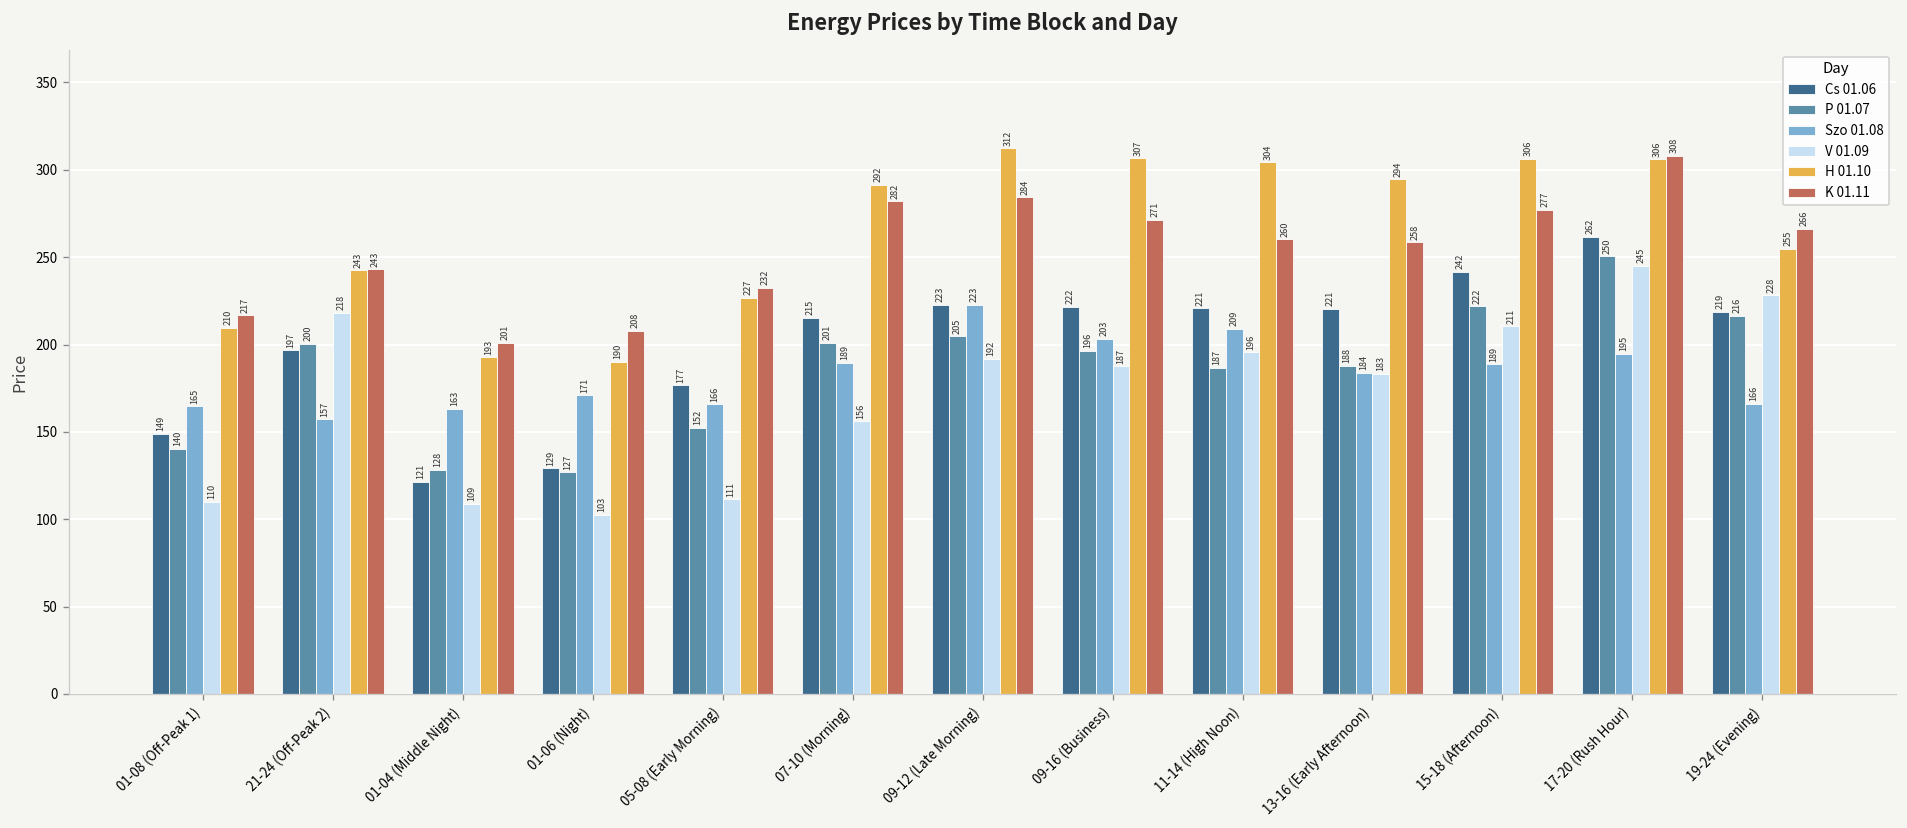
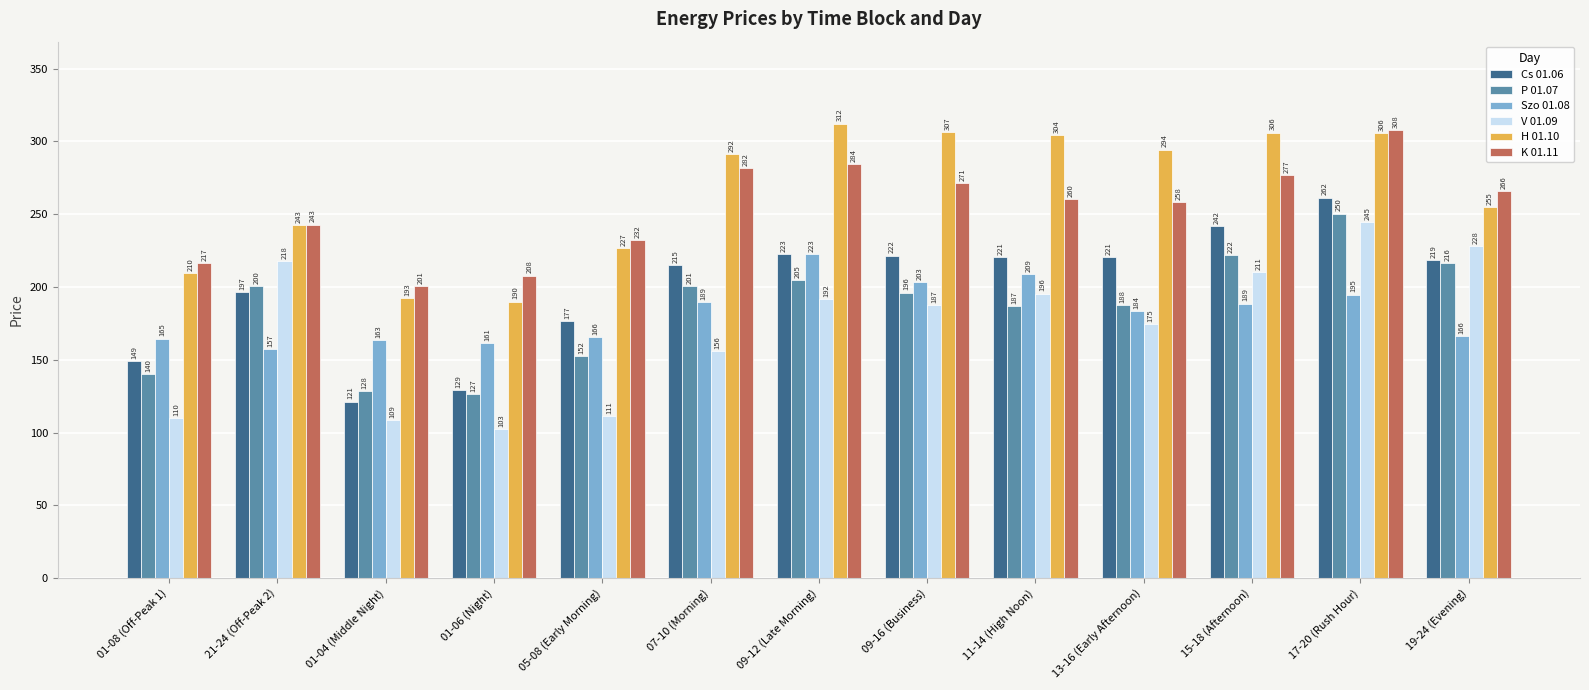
Szo 01.08, 01-06 (Night): 171 -> 161
V 01.09, 13-16 (Early Afternoon): 183 -> 175
